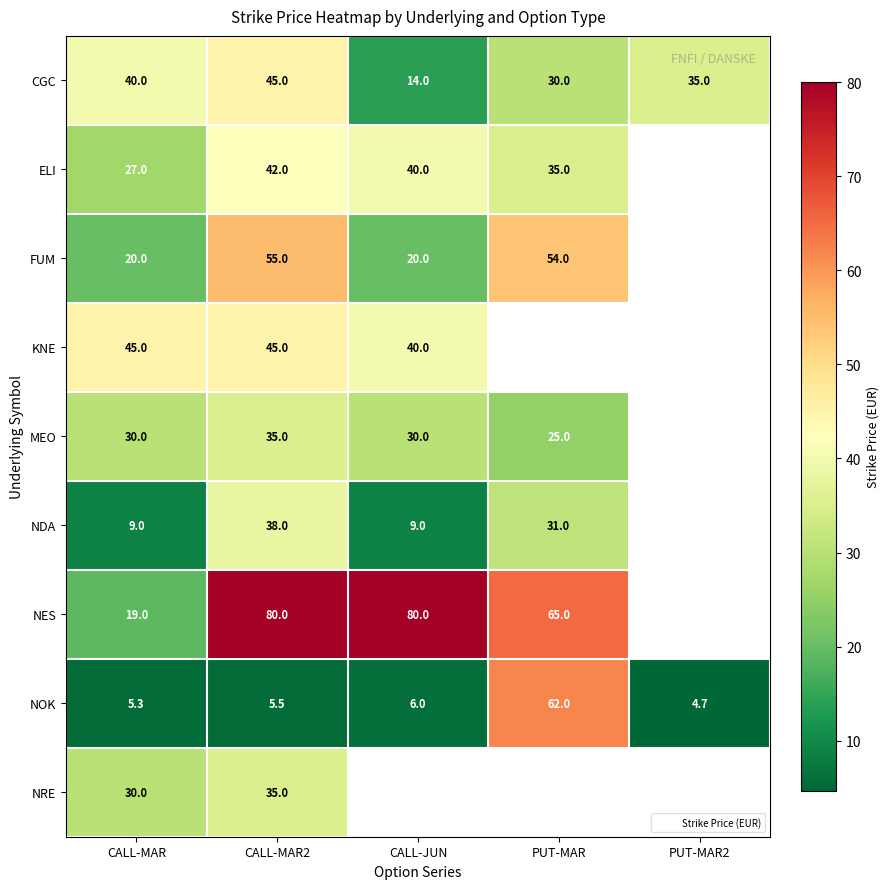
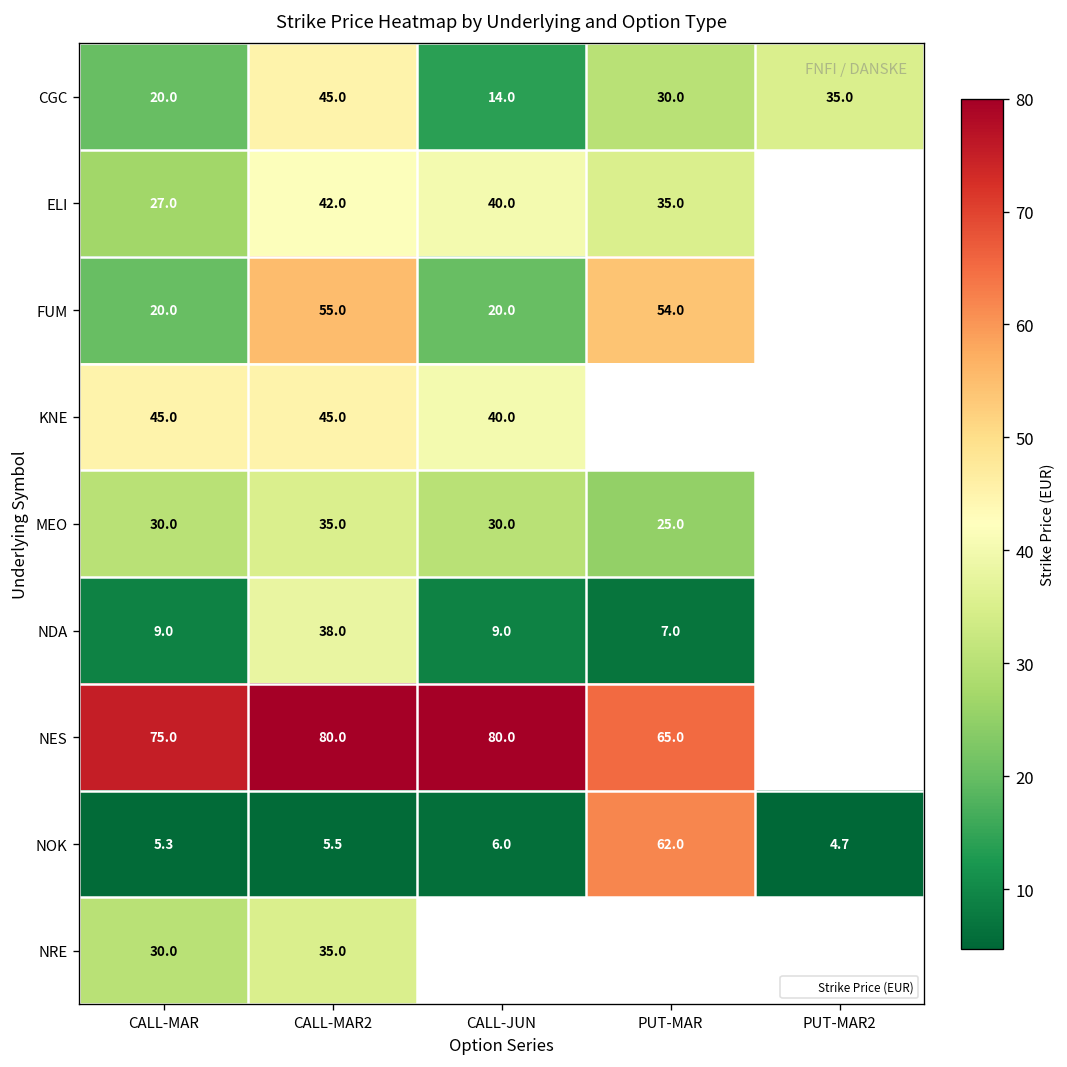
CGC, CALL-MAR: 40.0 -> 20.0
NDA, PUT-MAR: 31.0 -> 7.0
NES, CALL-MAR: 19.0 -> 75.0
